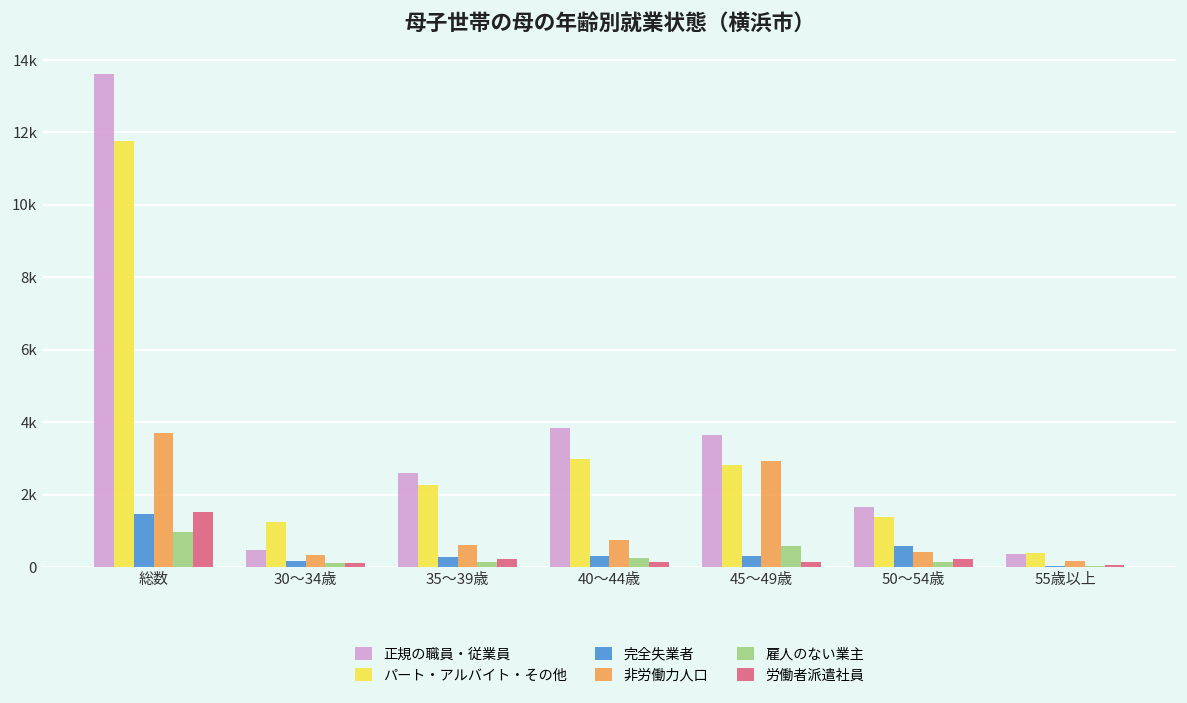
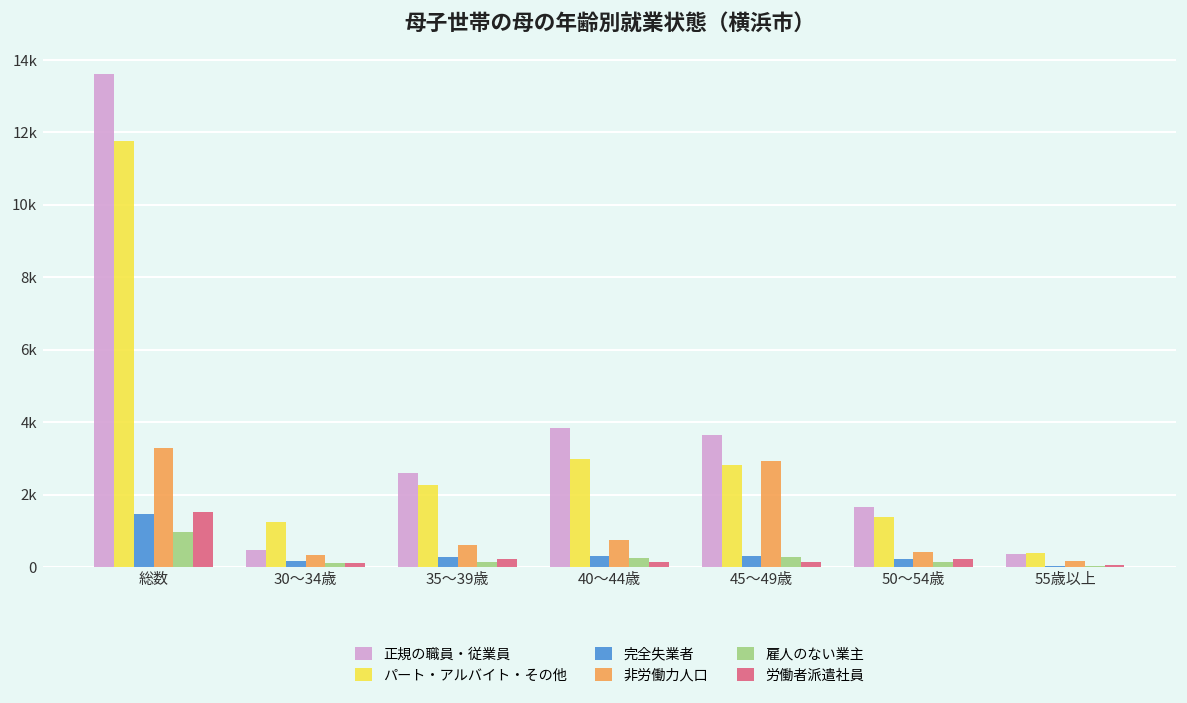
非労働力人口, 総数: 3700 -> 3300
雇人のない業主, 45～49歳: 600 -> 300
完全失業者, 50～54歳: 600 -> 200
